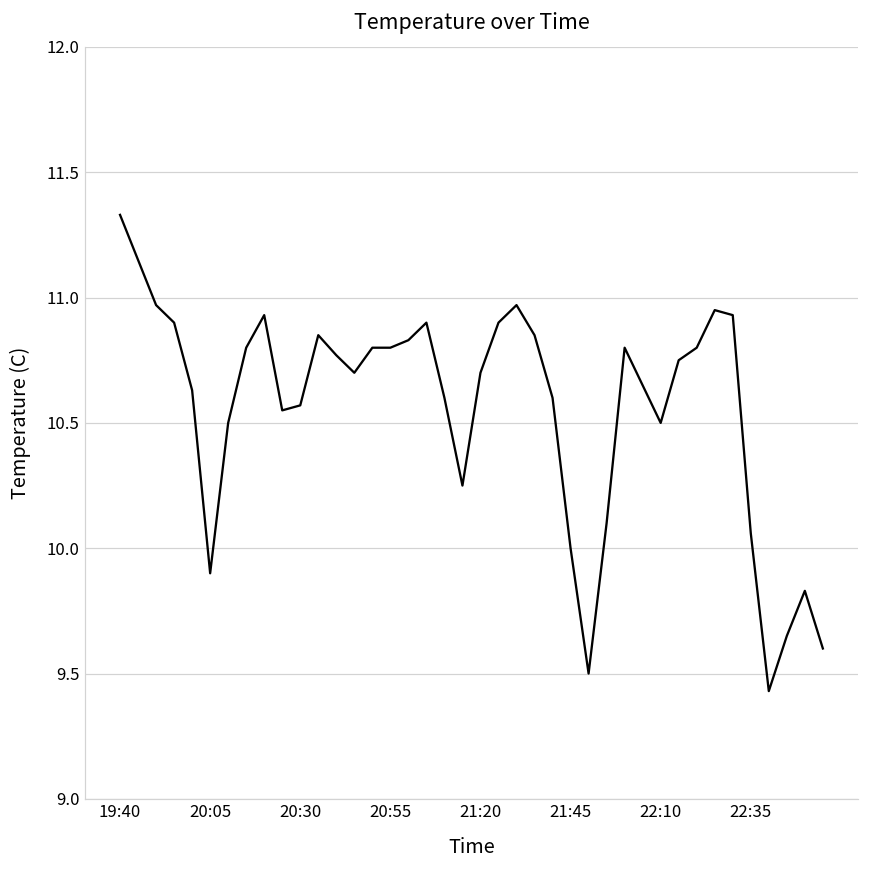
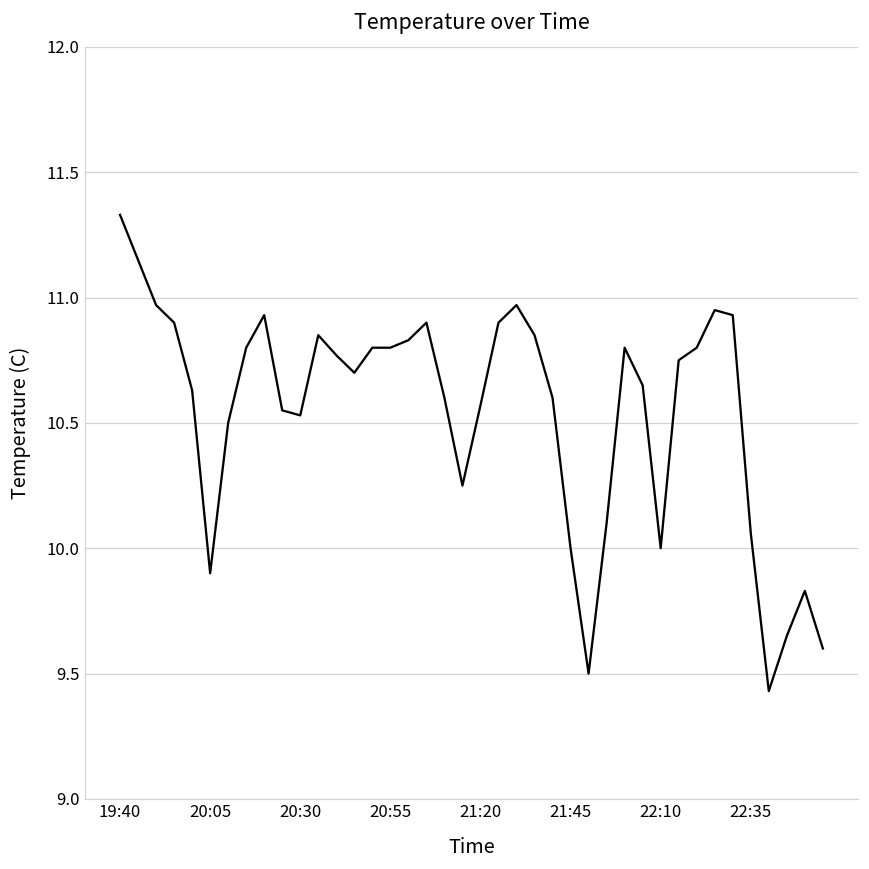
20:30: 10.57 -> 10.53
21:20: 10.70 -> 10.57
22:10: 10.5 -> 10.0
